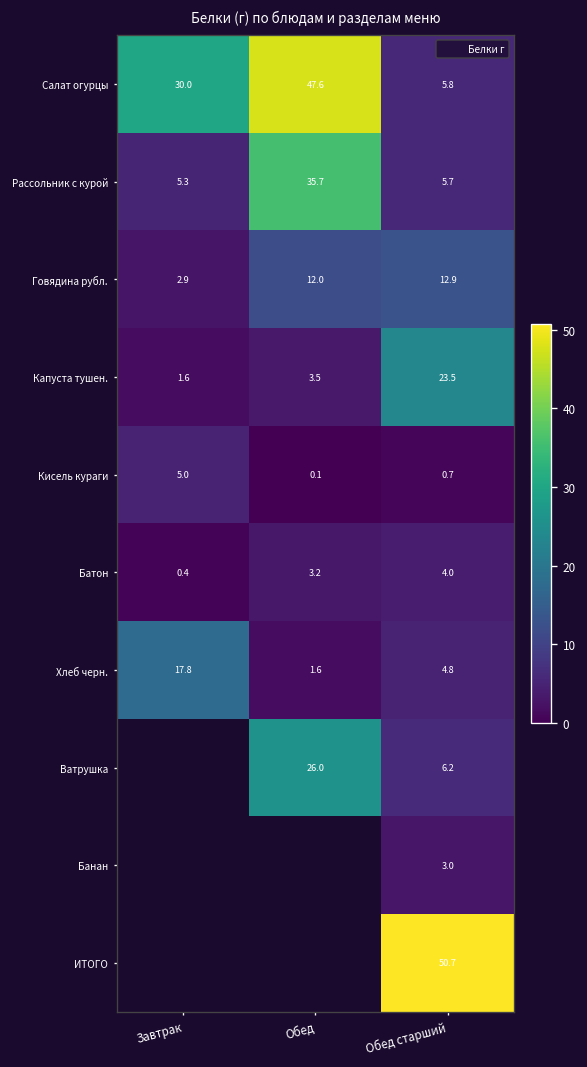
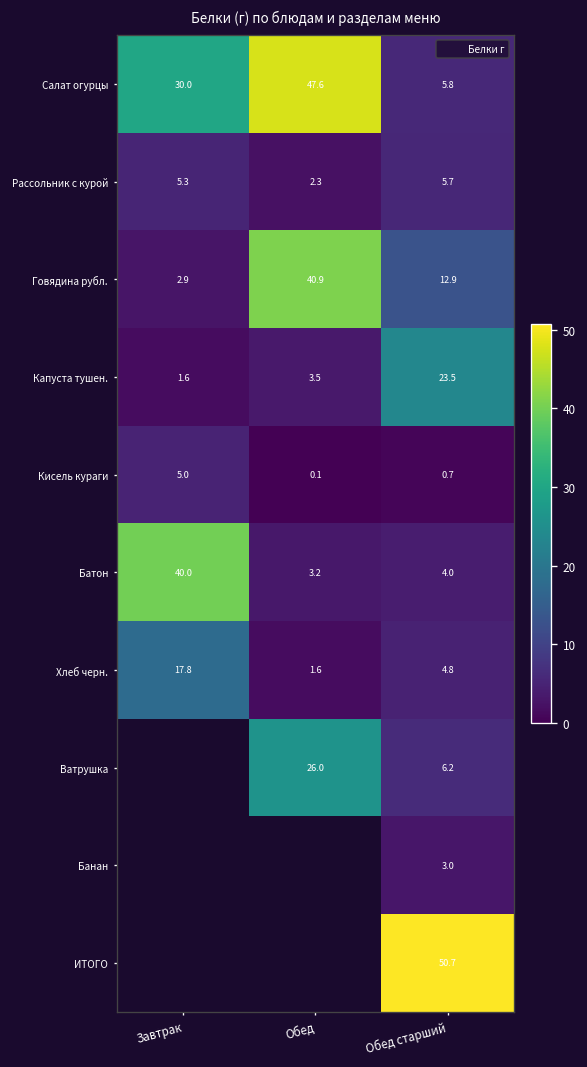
Рассольник с курой, Обед: 35.7 -> 2.3
Говядина рубл., Обед: 12.0 -> 40.9
Батон, Завтрак: 0.4 -> 40.0
